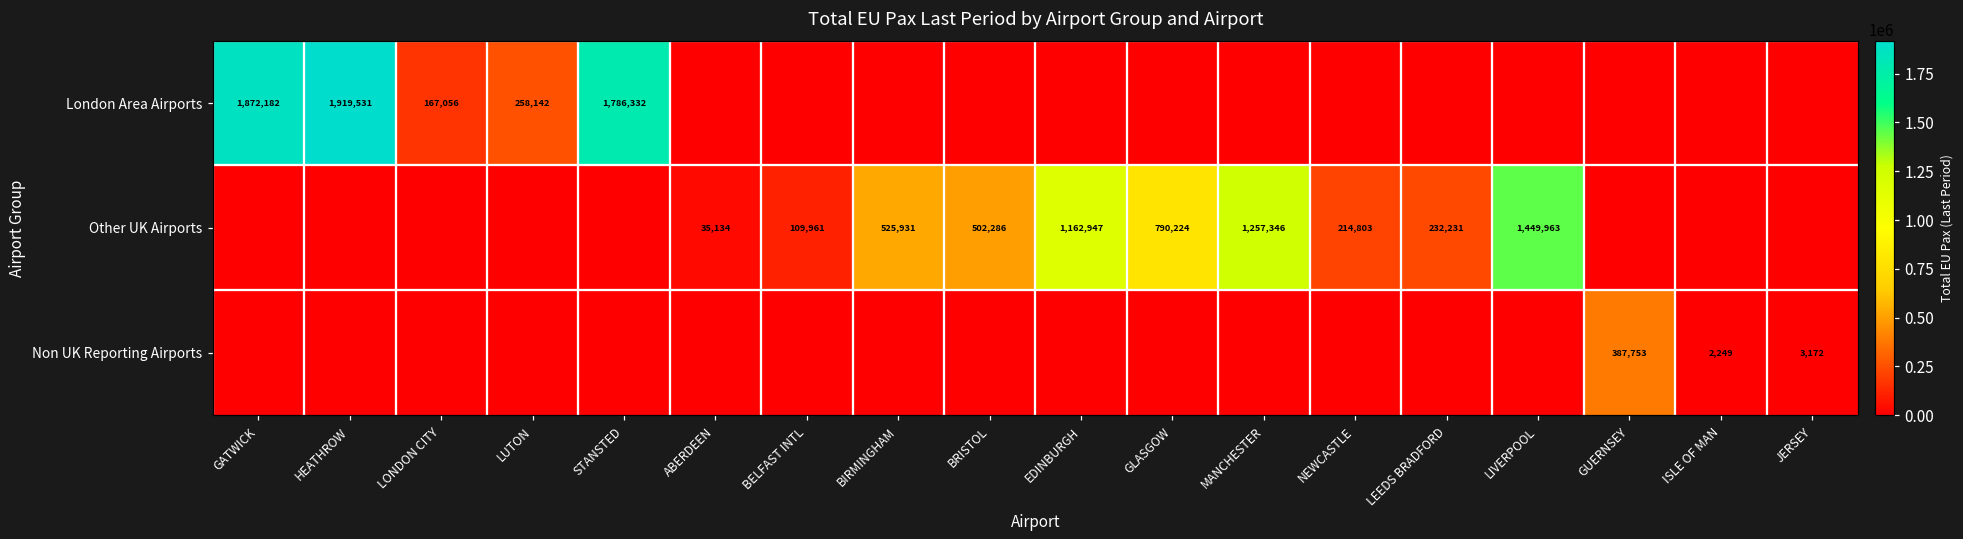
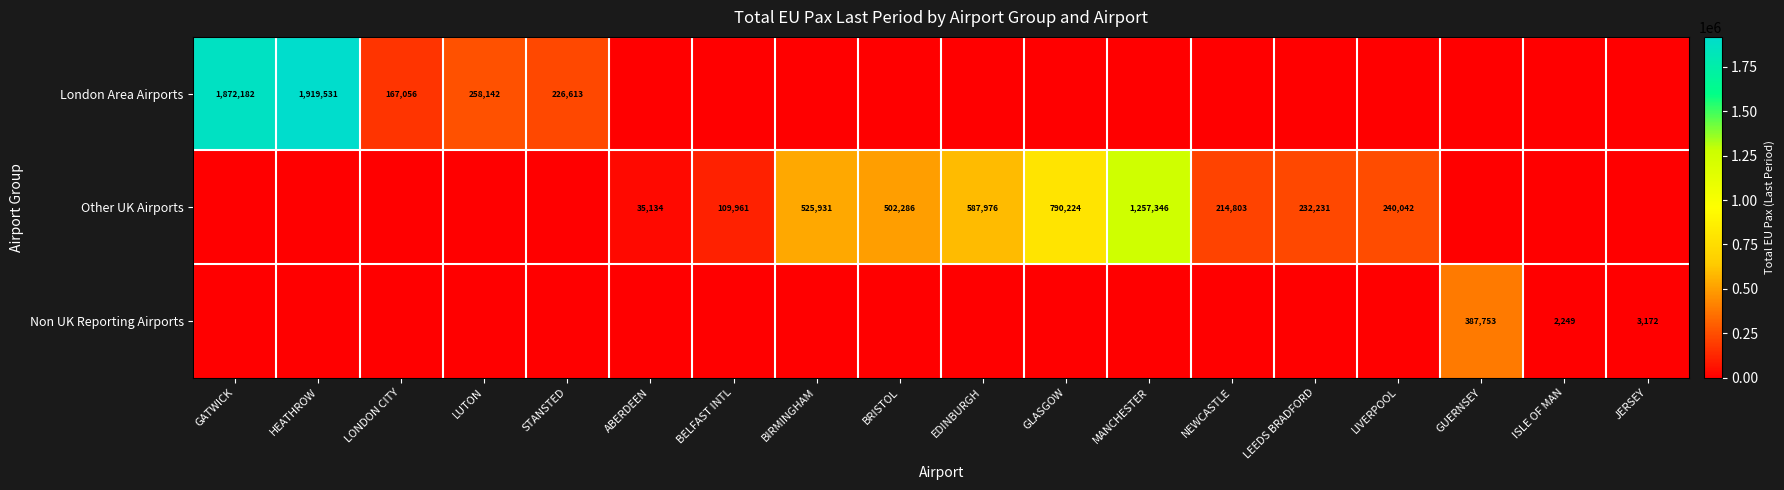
London Area Airports, STANSTED: 1,786,332 -> 226,613
Other UK Airports, EDINBURGH: 1,162,947 -> 587,976
Other UK Airports, LIVERPOOL: 1,449,963 -> 240,042
